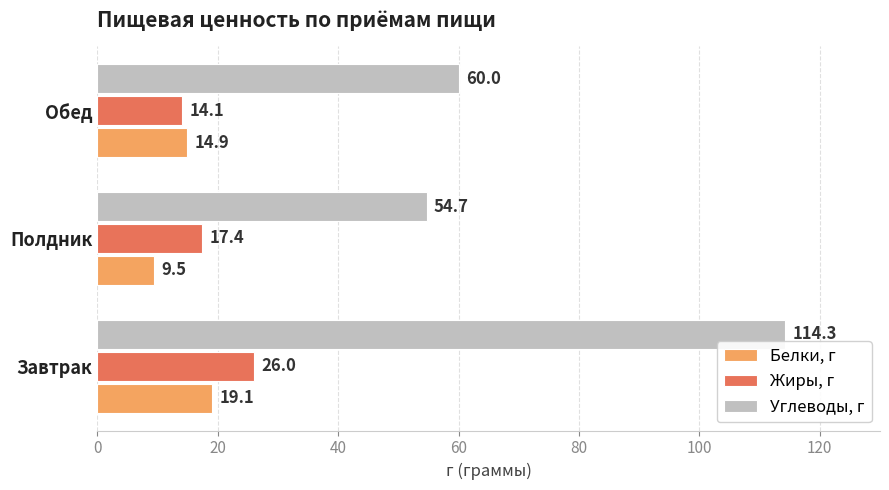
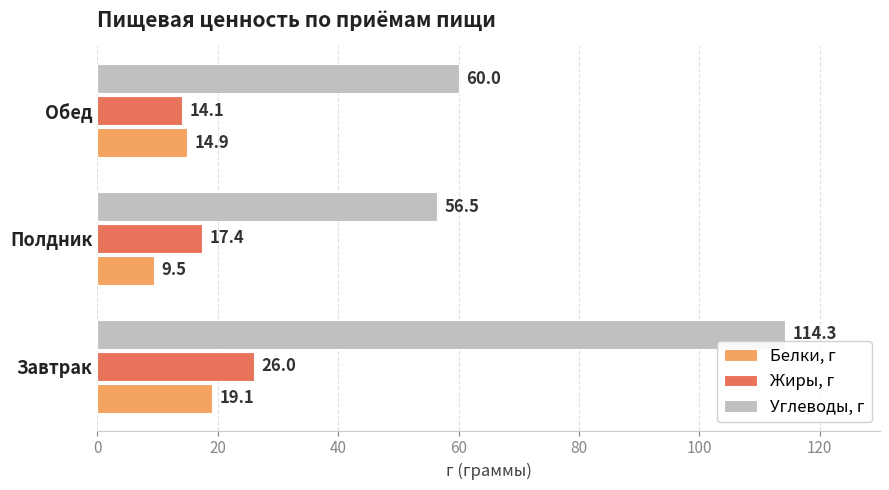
Углеводы, г, Полдник: 54.7 -> 56.5
